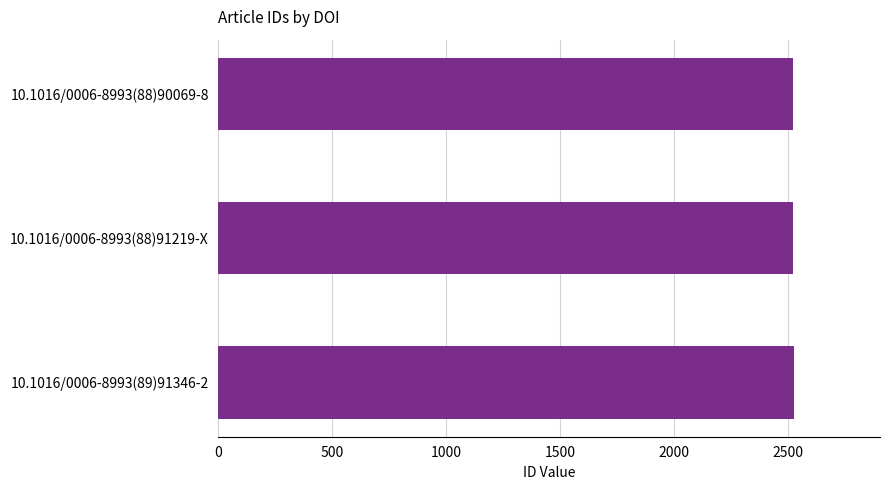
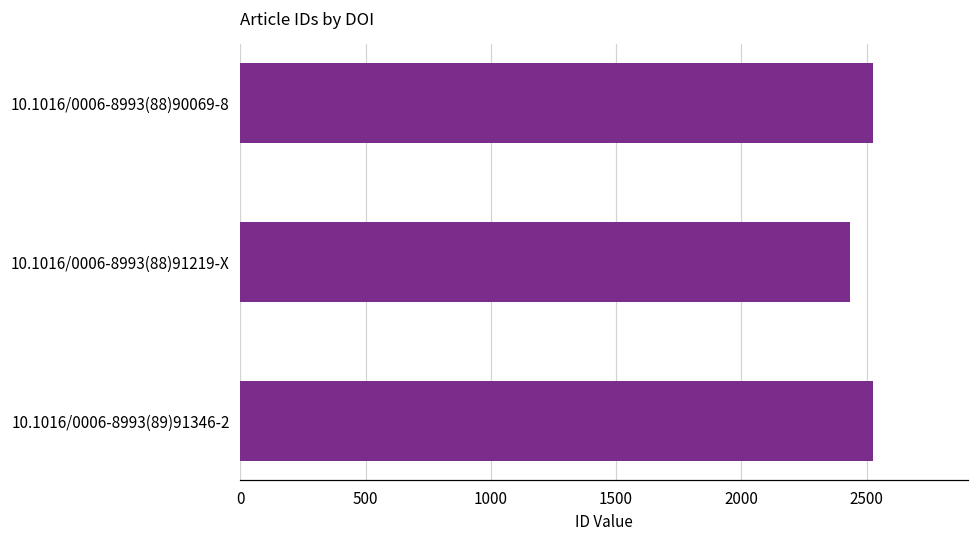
10.1016/0006-8993(88)91219-X: 2520 -> 2430
